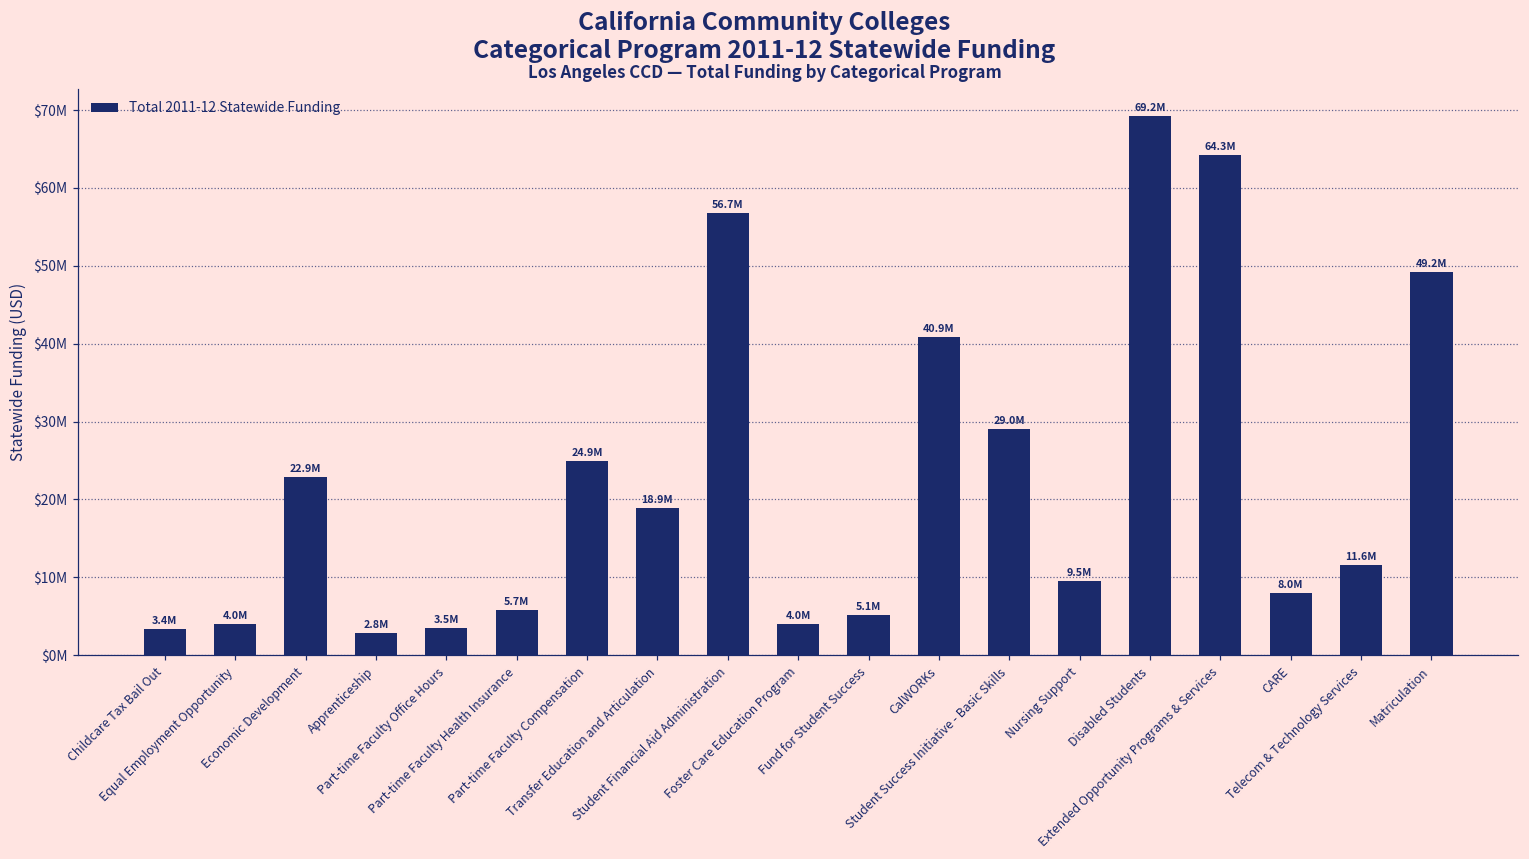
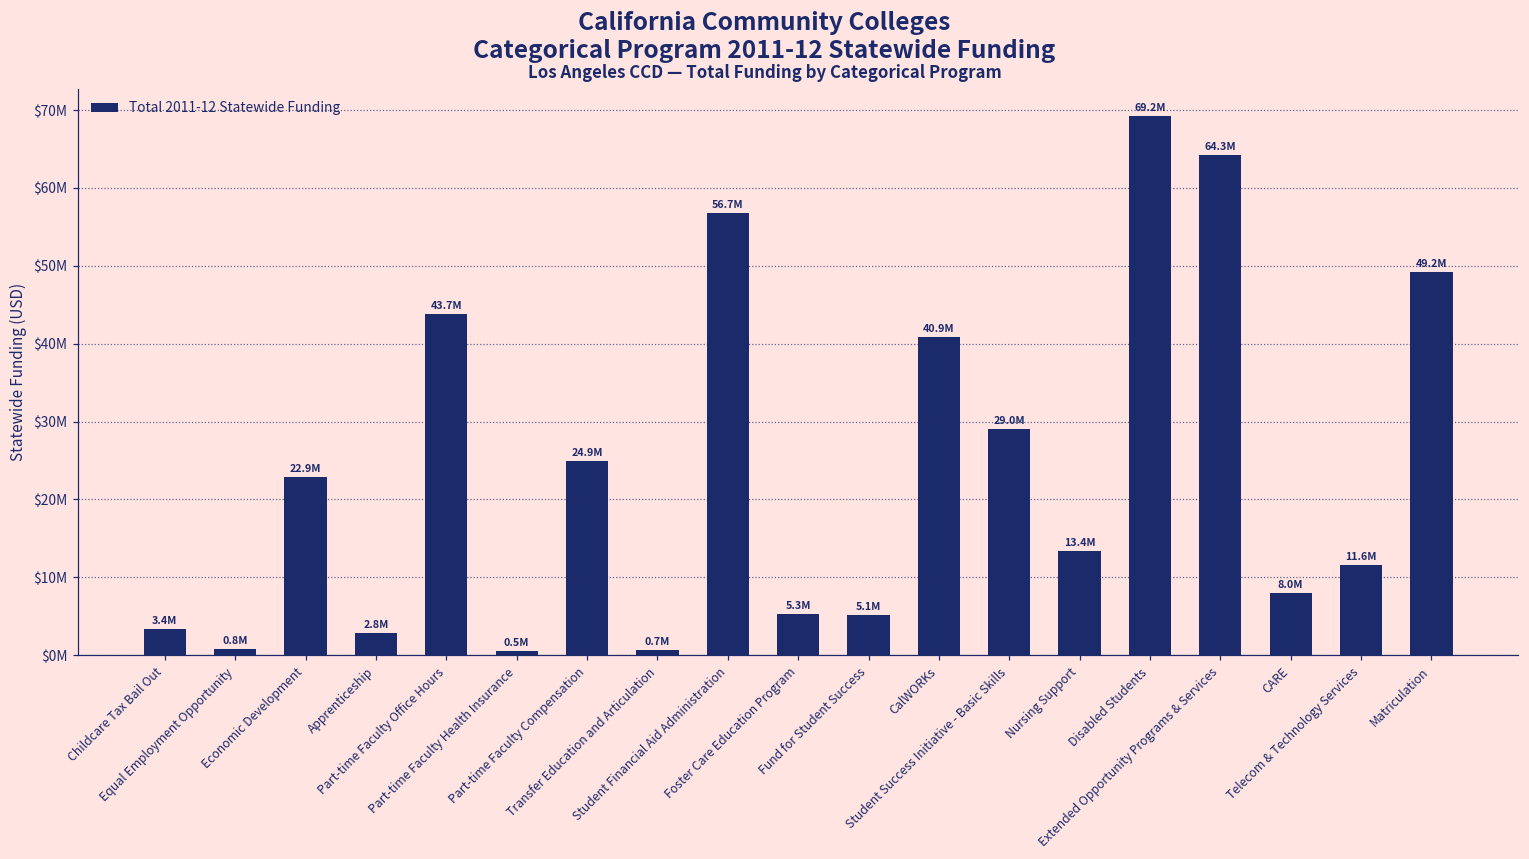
Equal Employment Opportunity: 4.0M -> 0.8M
Part-time Faculty Office Hours: 3.5M -> 43.7M
Part-time Faculty Health Insurance: 5.7M -> 0.5M
Transfer Education and Articulation: 18.9M -> 0.7M
Foster Care Education Program: 4.0M -> 5.3M
Nursing Support: 9.5M -> 13.4M
